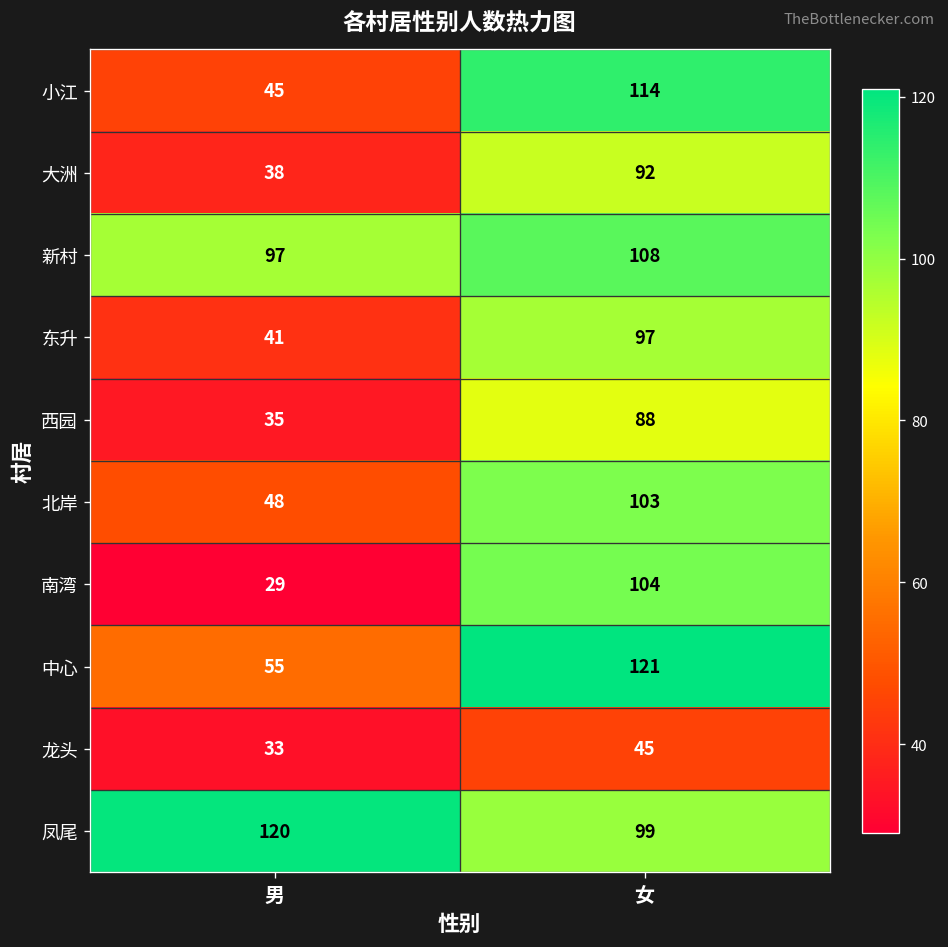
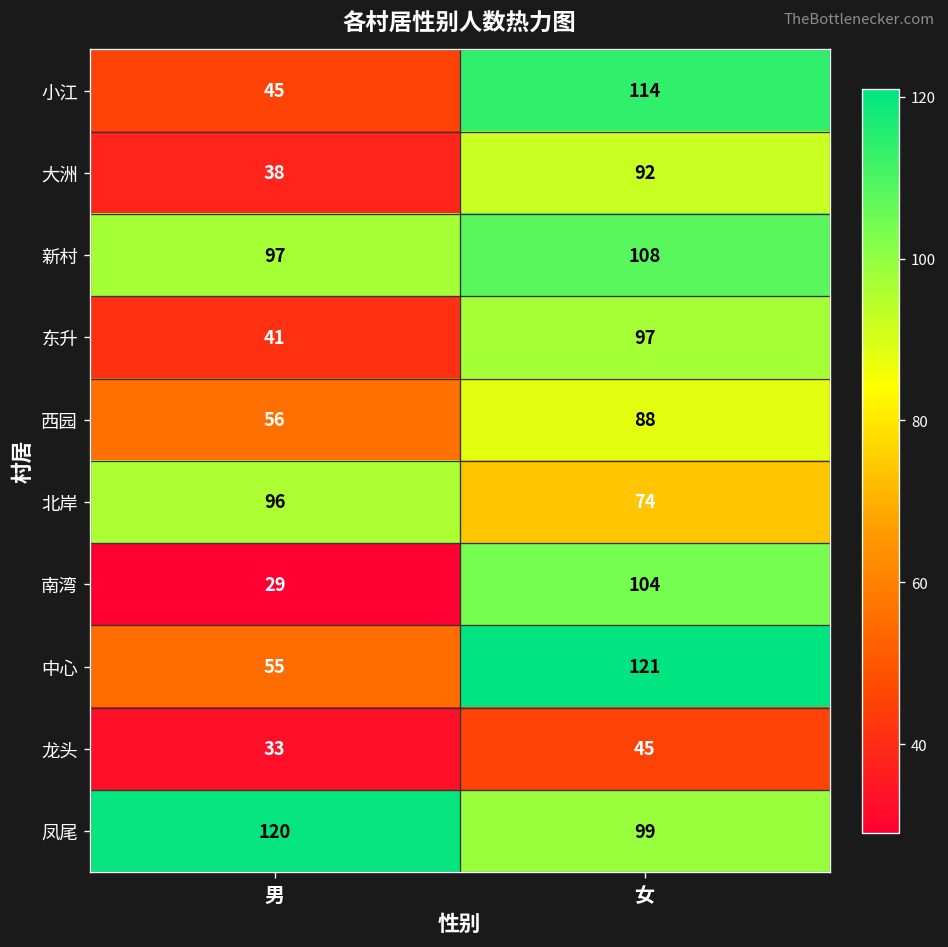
西园, 男: 35 -> 56
北岸, 男: 48 -> 96
北岸, 女: 103 -> 74
